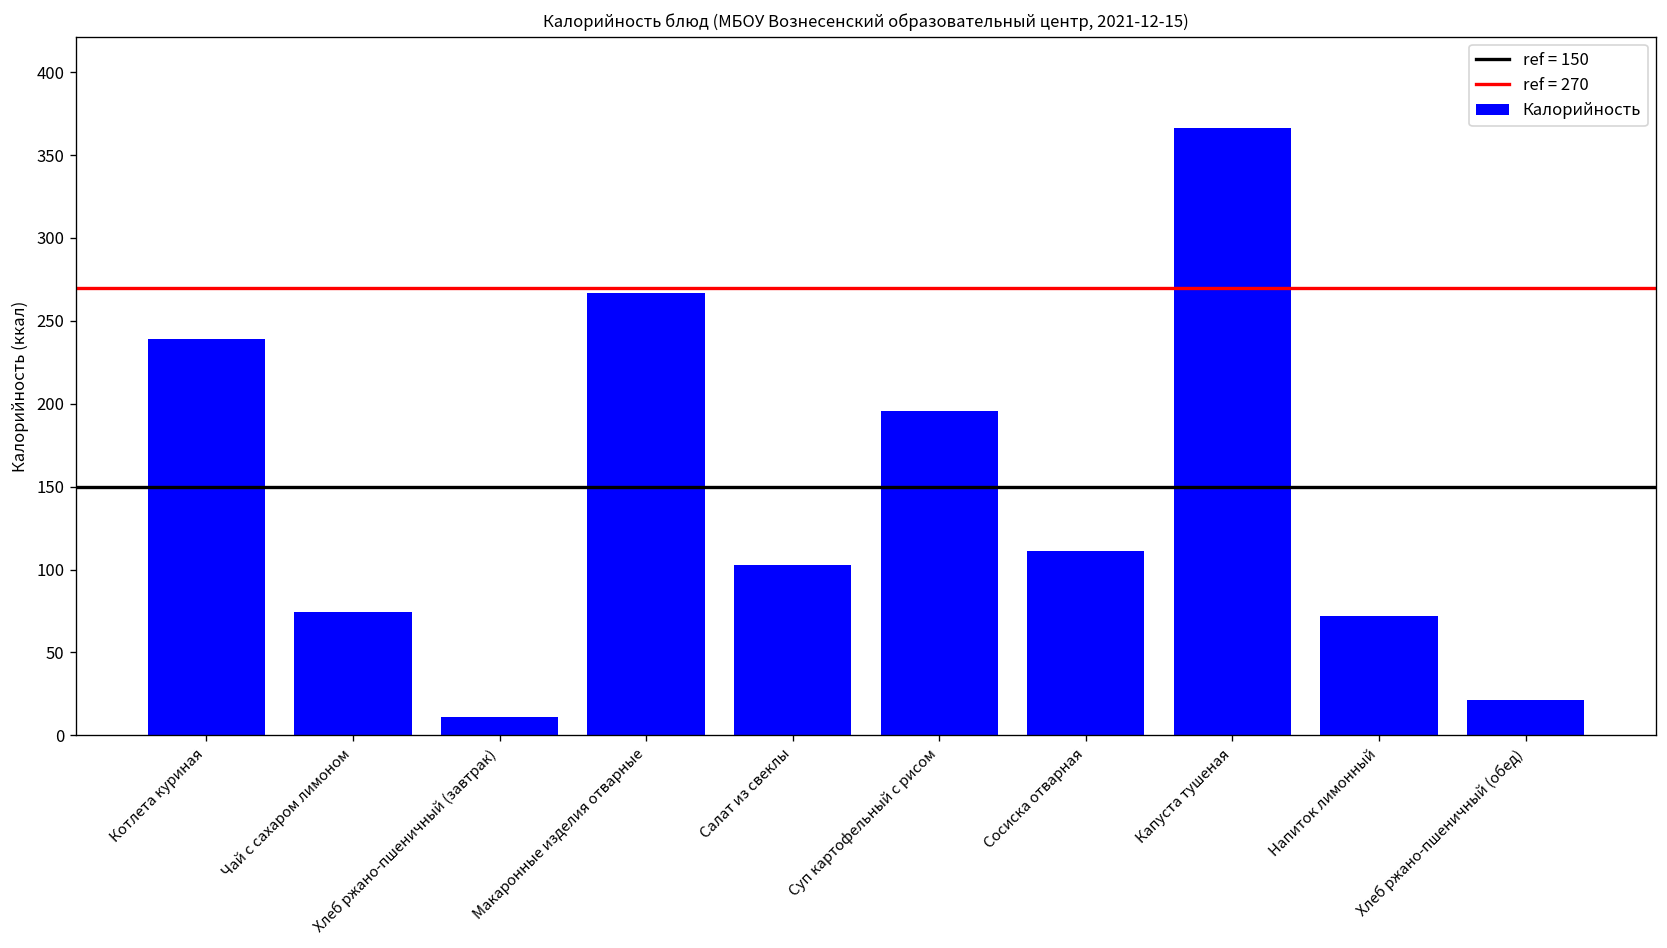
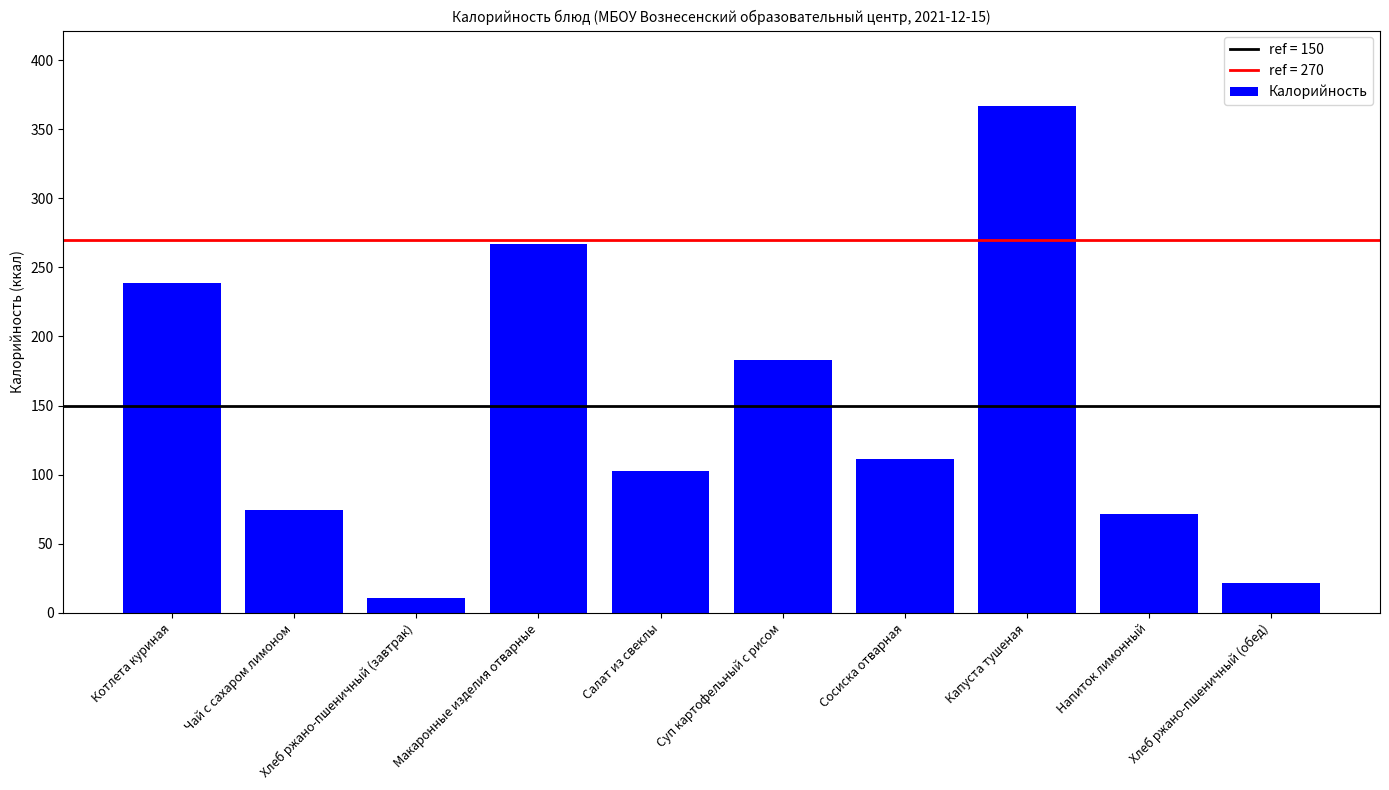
Суп картофельный с рисом: 196 -> 183
